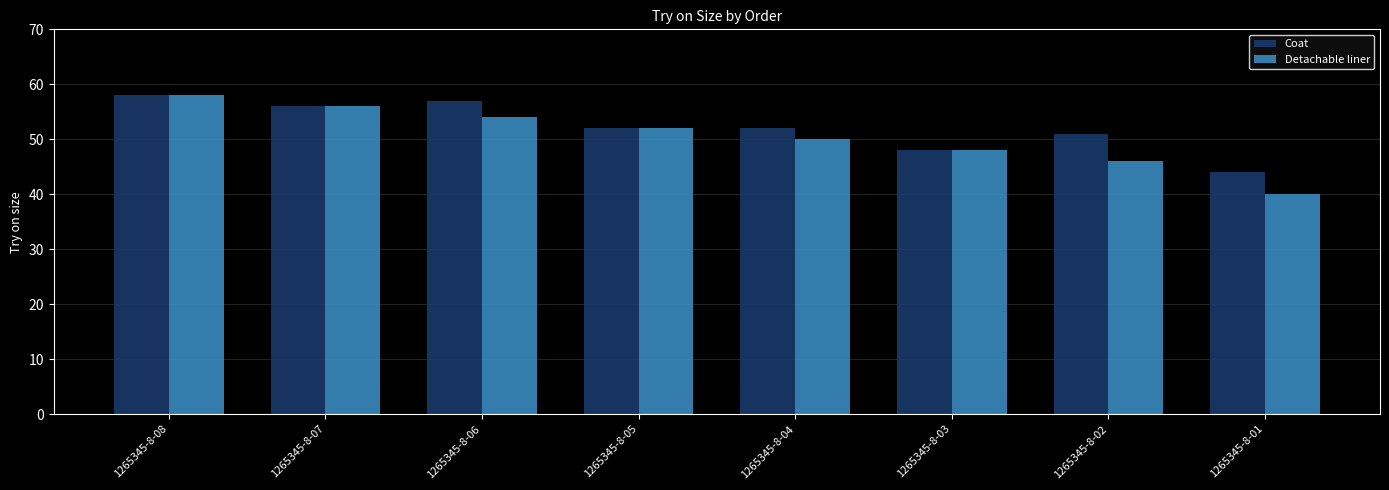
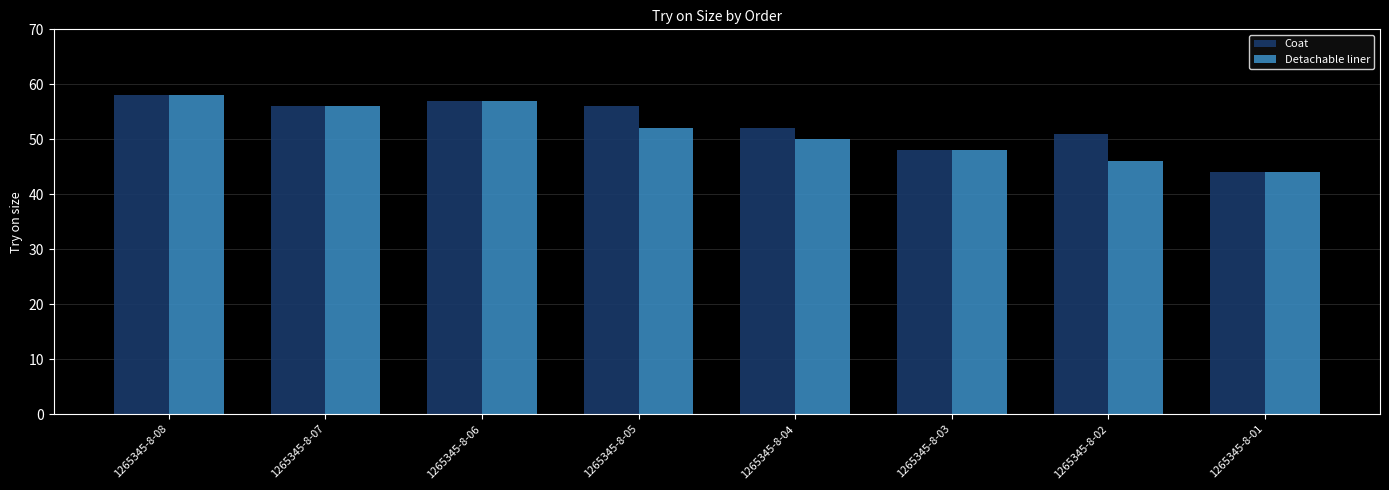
Detachable liner, 1265345-8-06: 54 -> 57
Coat, 1265345-8-05: 52 -> 56
Detachable liner, 1265345-8-01: 40 -> 44
